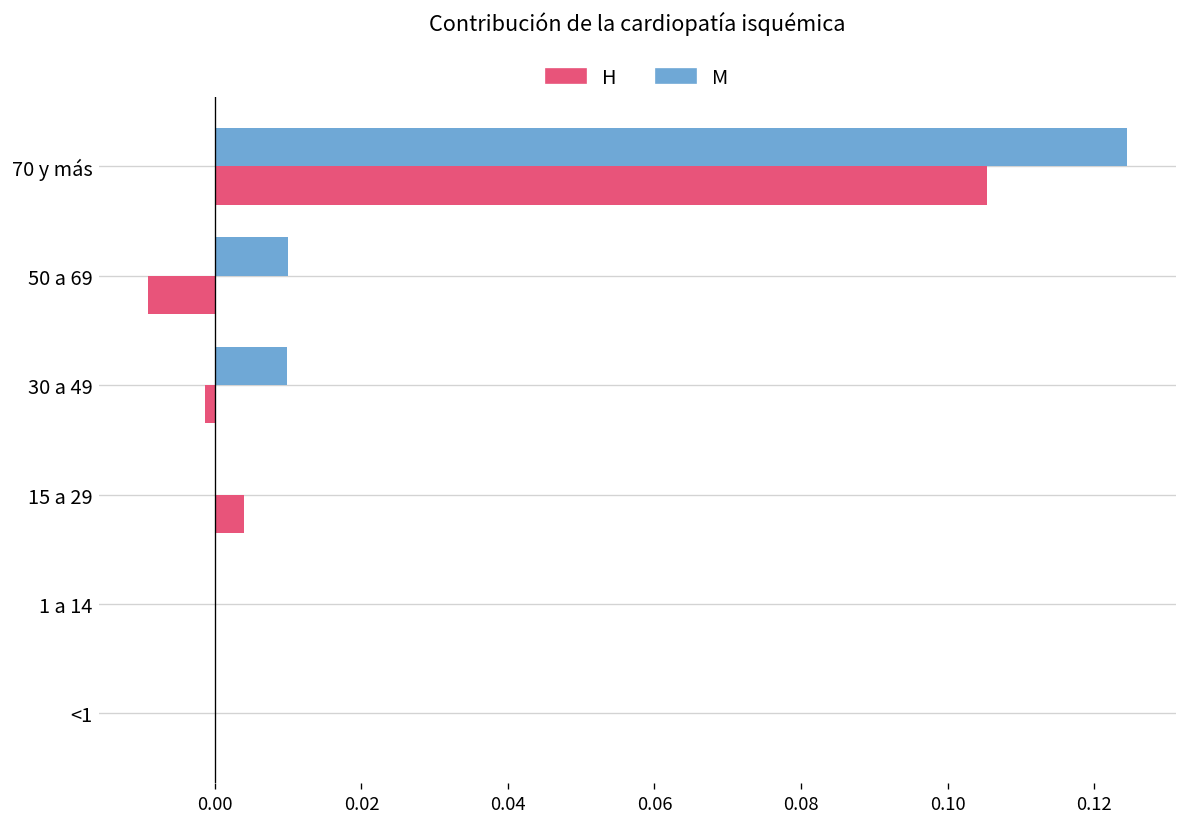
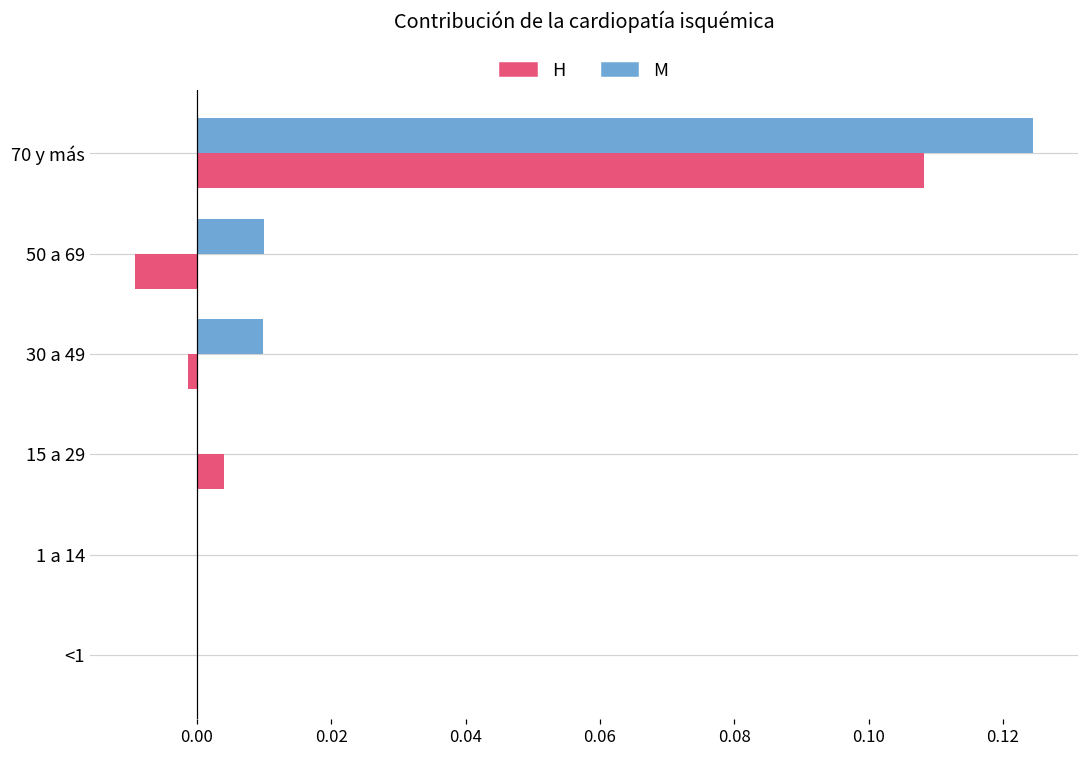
H, 70 y más: 0.105 -> 0.108
